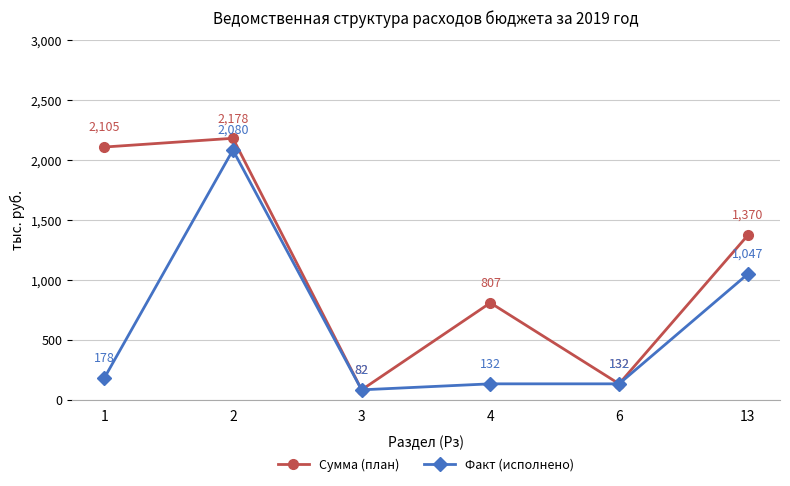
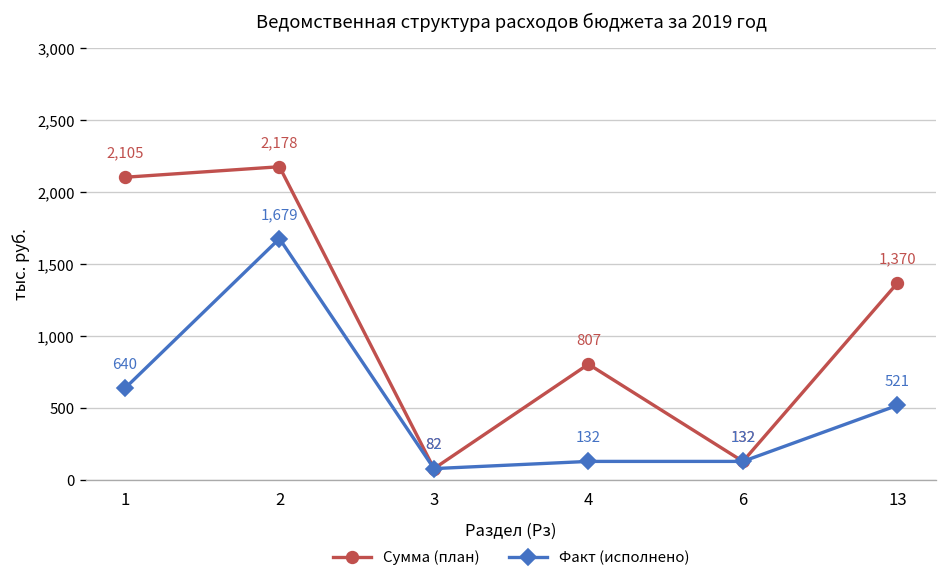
Факт (исполнено), 1: 178 -> 640
Факт (исполнено), 2: 2,080 -> 1,679
Факт (исполнено), 13: 1,047 -> 521
